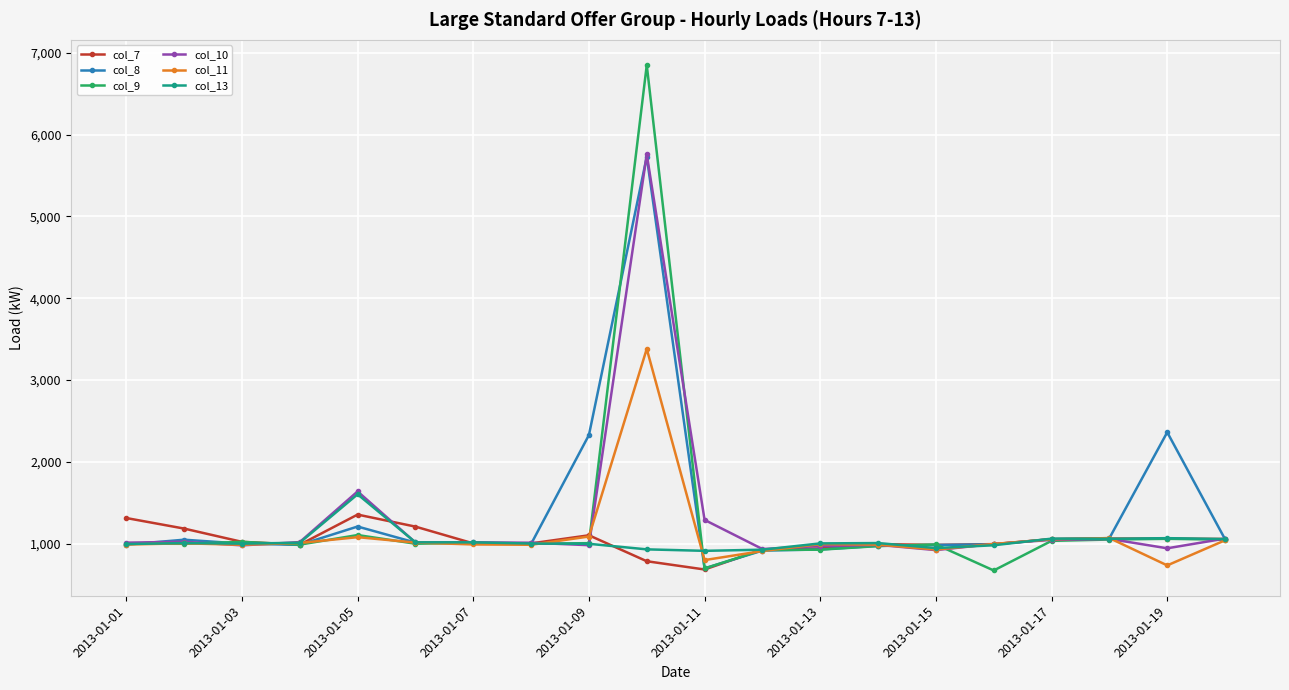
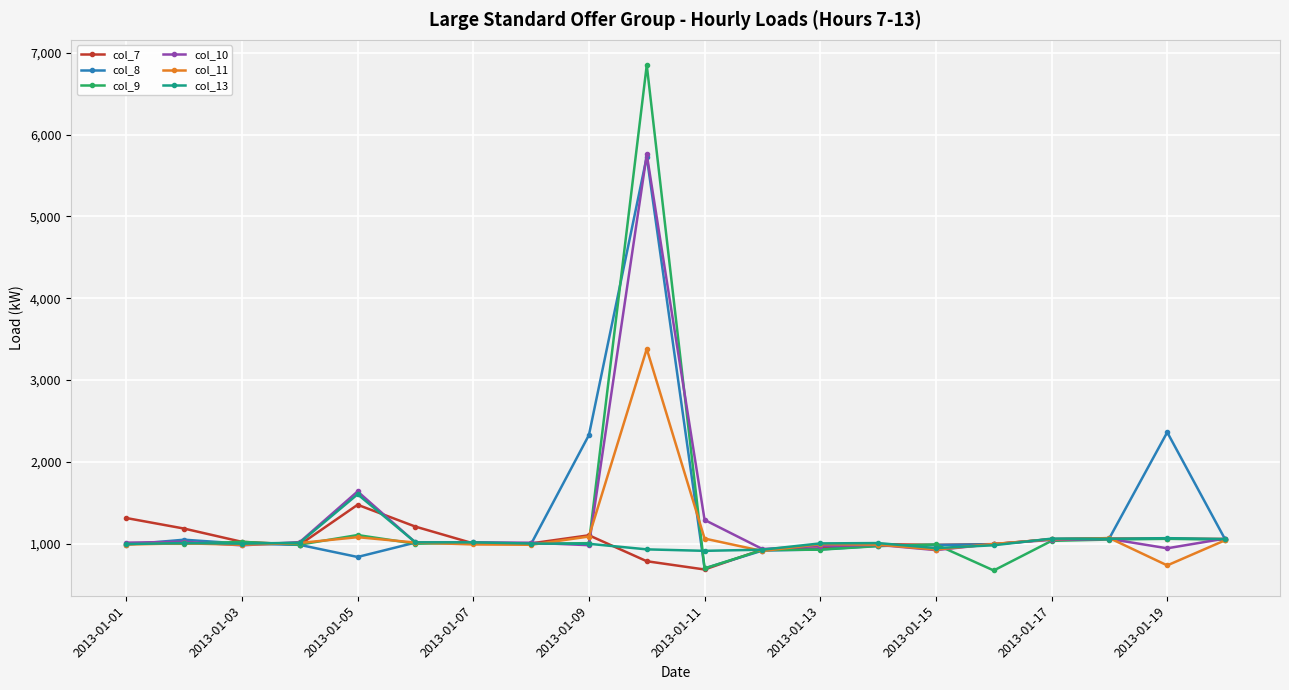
col_7, 2013-01-05: 1,400 -> 1,500
col_8, 2013-01-05: 1,200 -> 800
col_11, 2013-01-11: 800 -> 1,100
